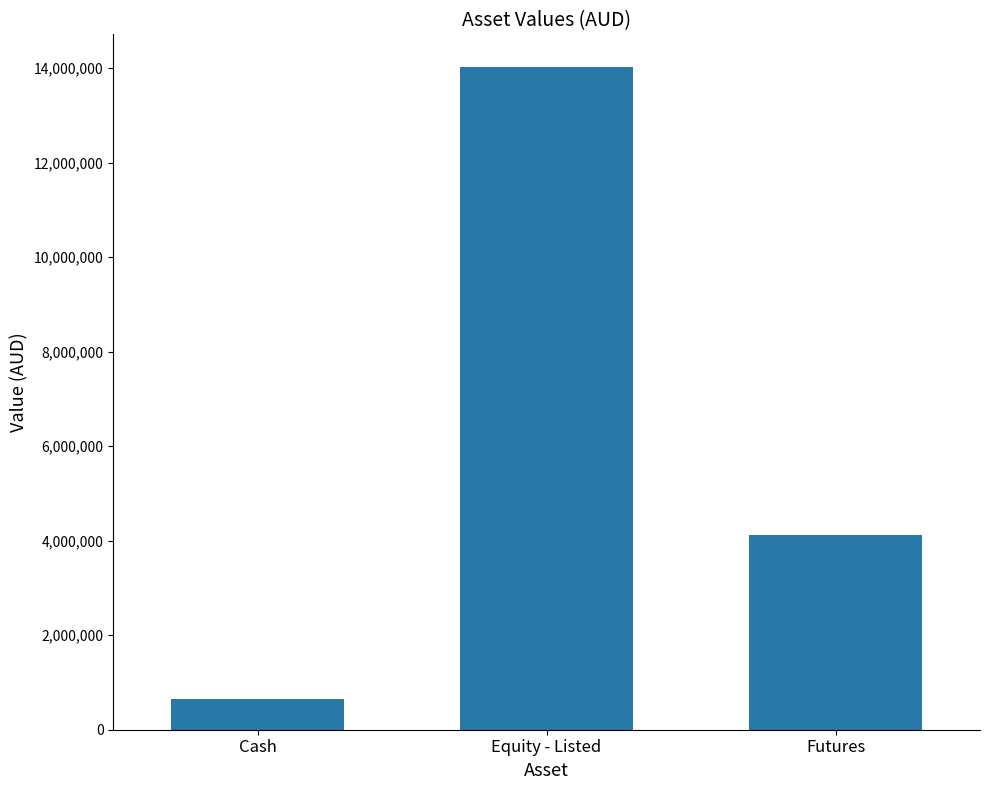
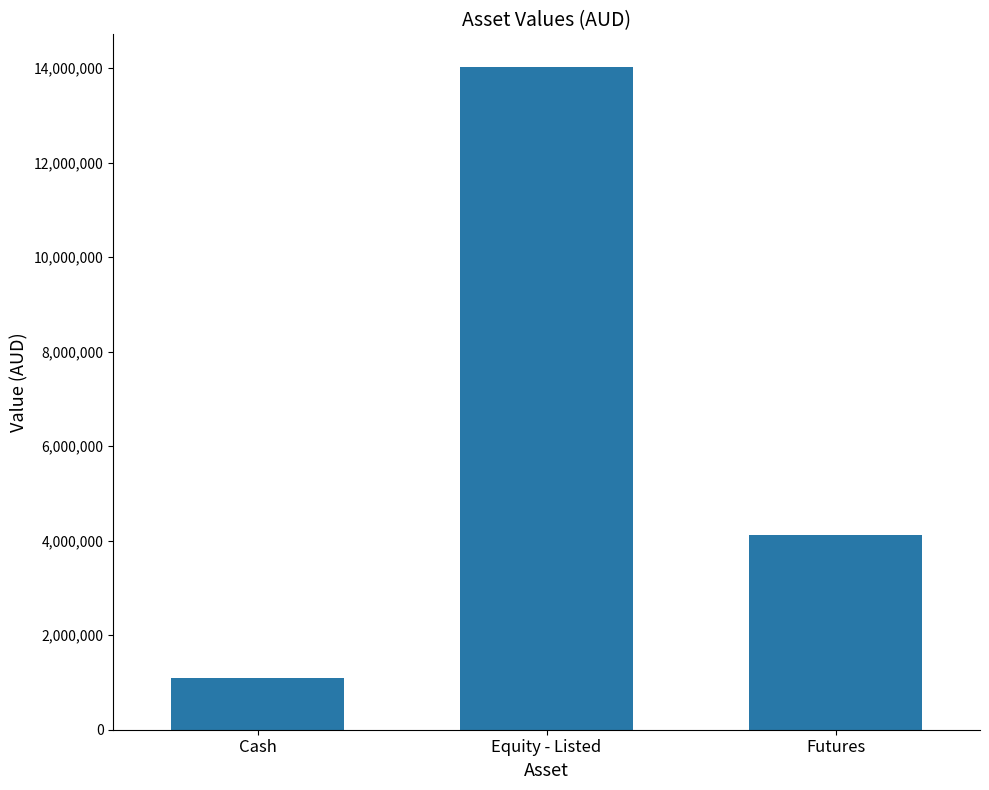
Cash: 600,000 -> 1,100,000
